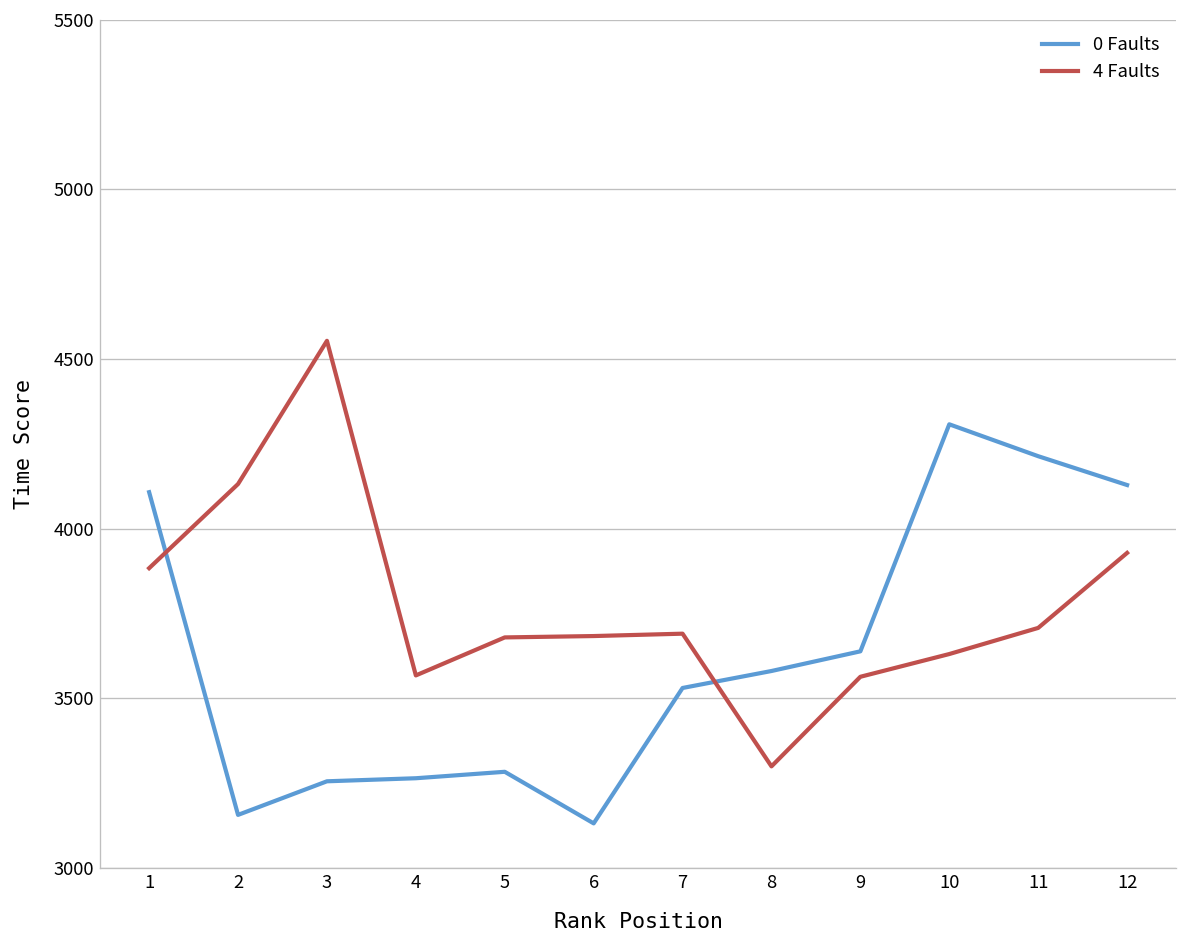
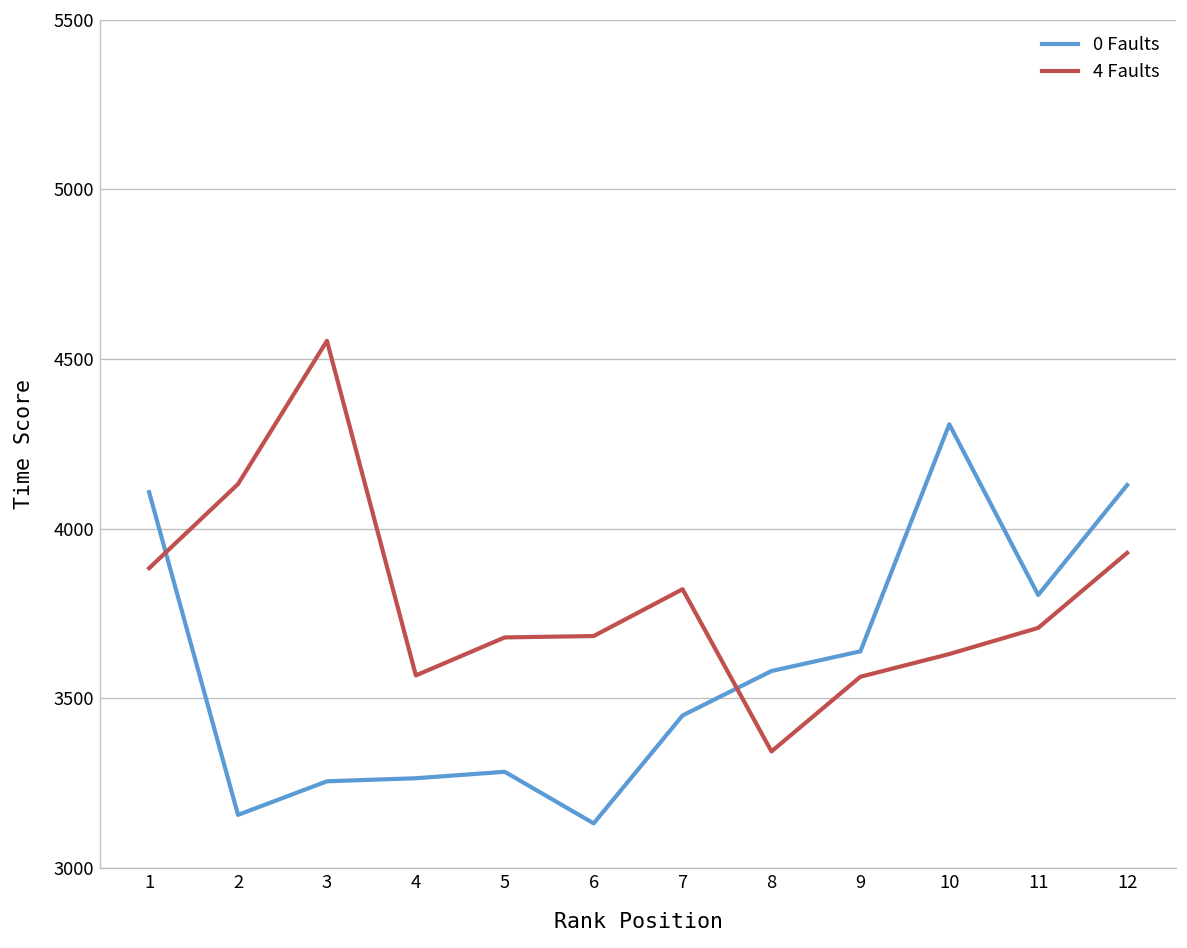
0 Faults, 7: 3530 -> 3450
4 Faults, 7: 3690 -> 3820
4 Faults, 8: 3300 -> 3340
0 Faults, 11: 4210 -> 3810
